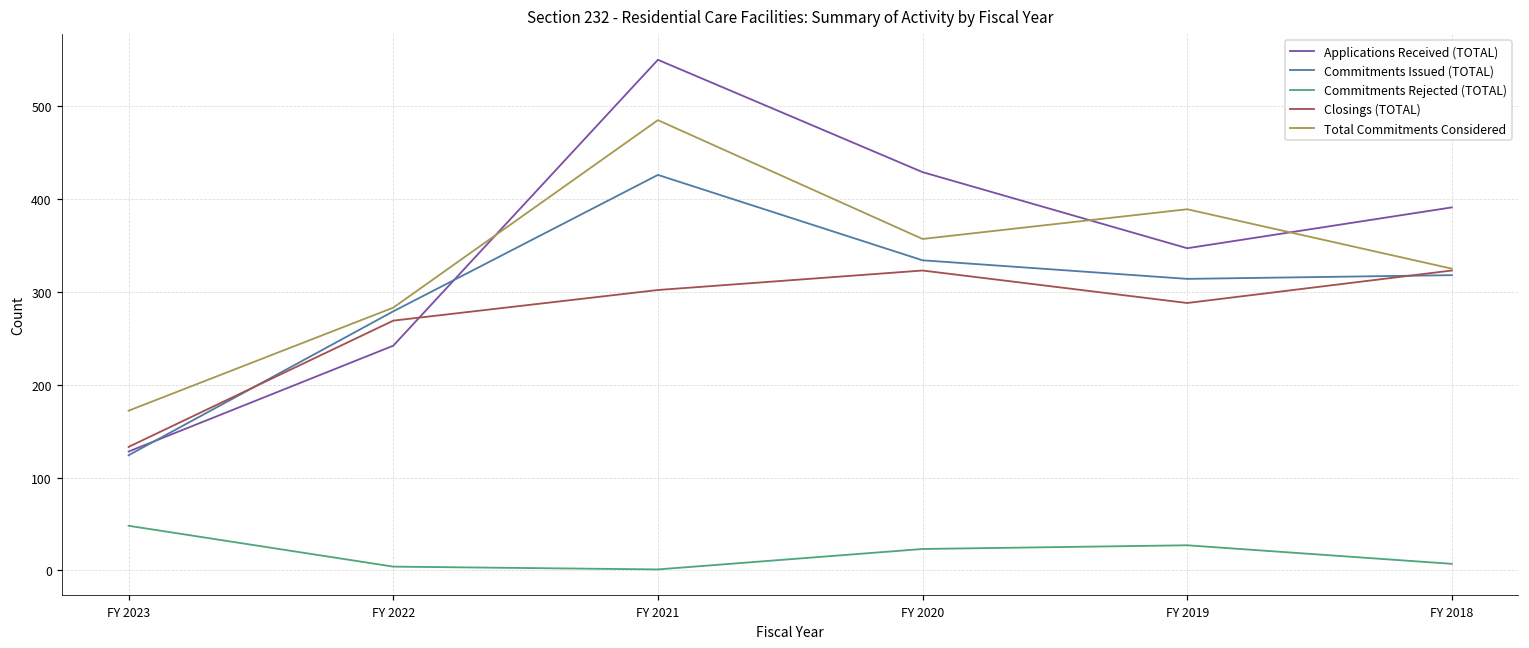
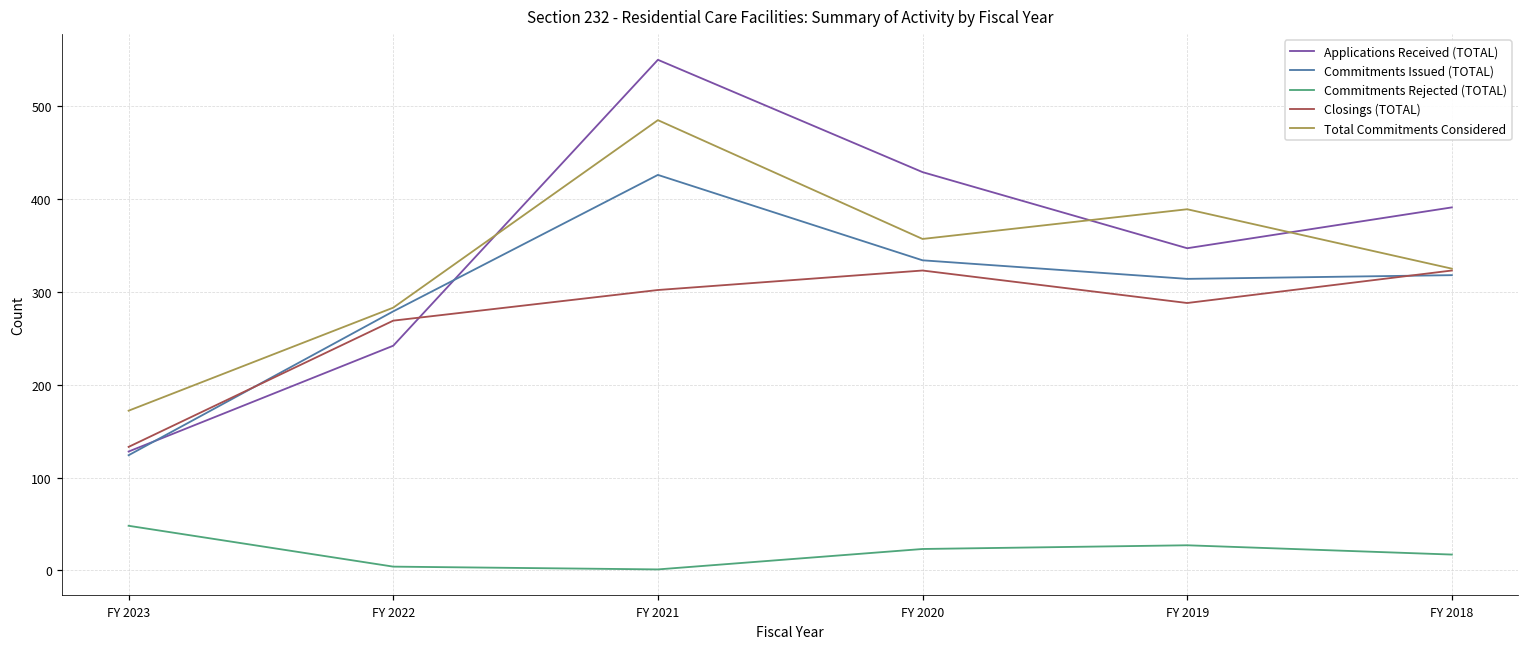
Commitments Rejected (TOTAL), FY 2018: 10 -> 20
